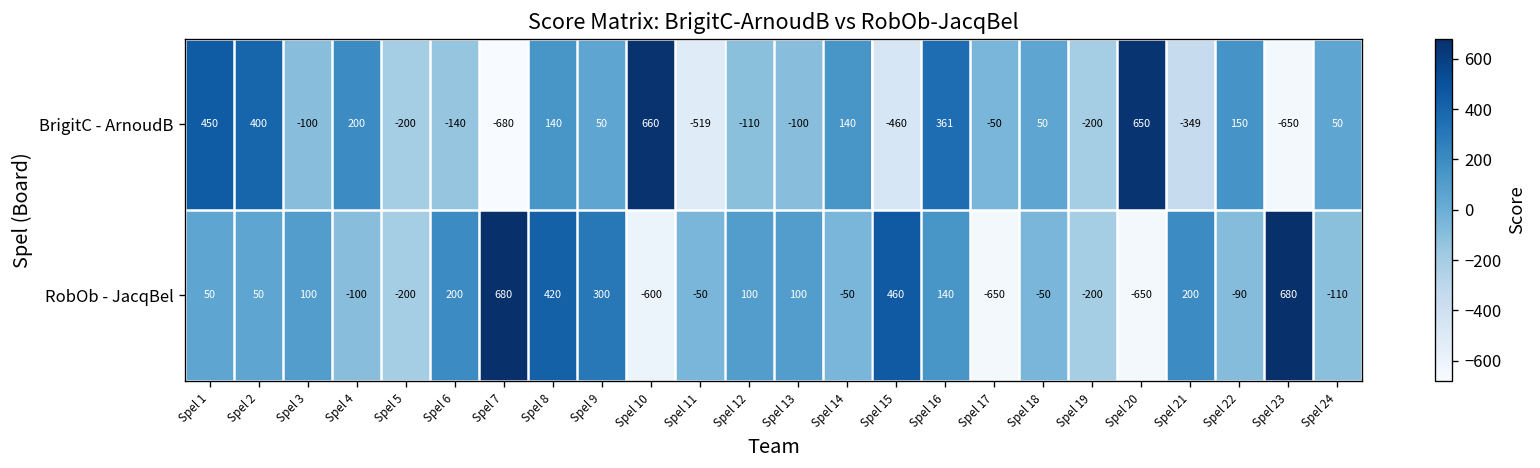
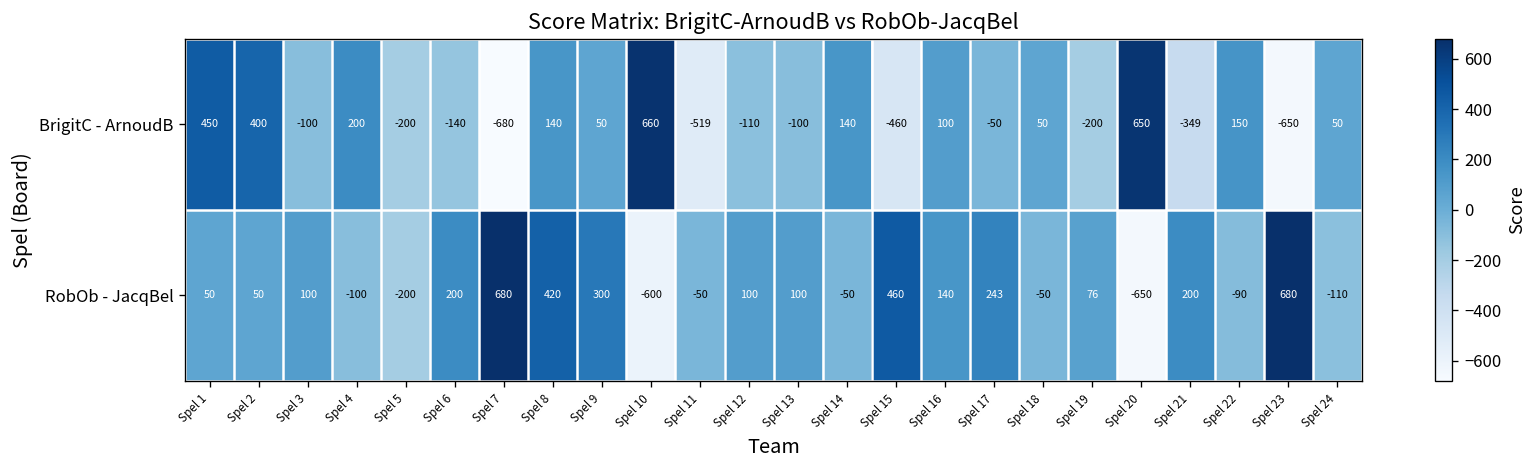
BrigitC - ArnoudB, Spel 16: 361 -> 100
RobOb - JacqBel, Spel 17: -650 -> 243
RobOb - JacqBel, Spel 19: -200 -> 76
